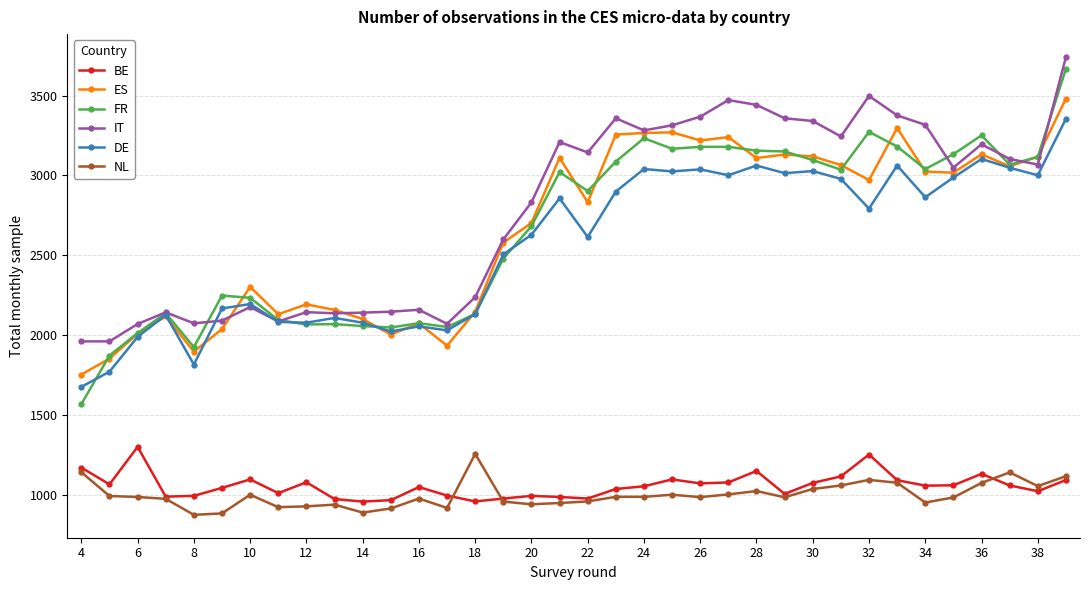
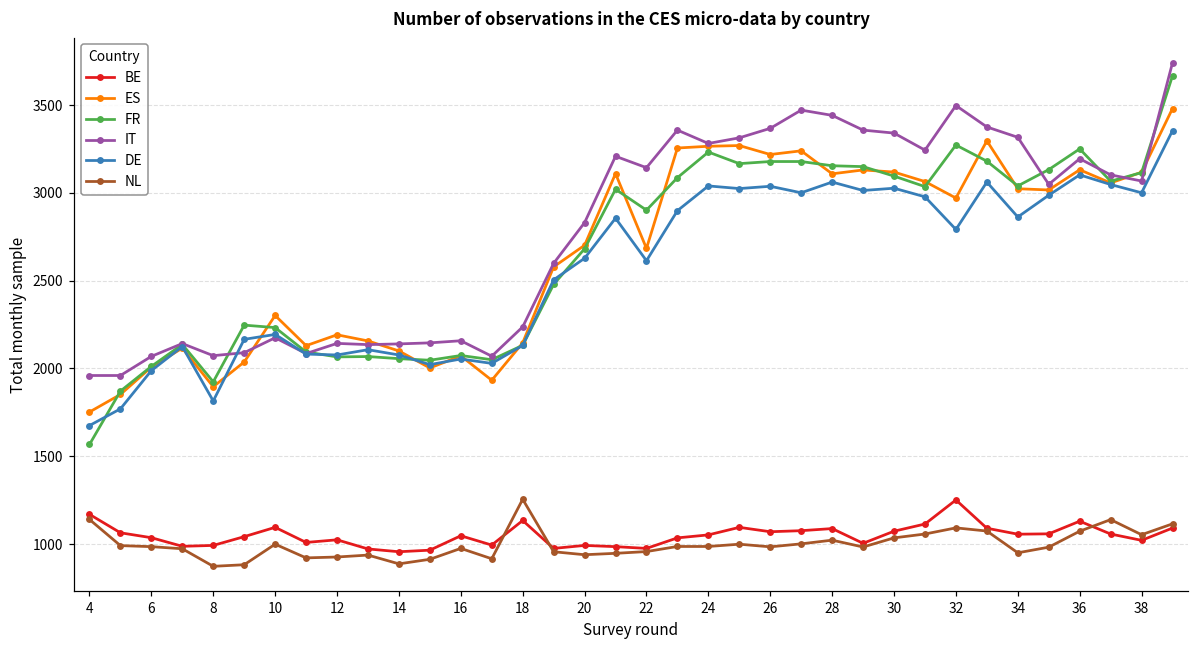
BE, 6: 1300 -> 1040
BE, 12: 1080 -> 1020
BE, 18: 960 -> 1130
ES, 22: 2830 -> 2680
BE, 28: 1150 -> 1090
